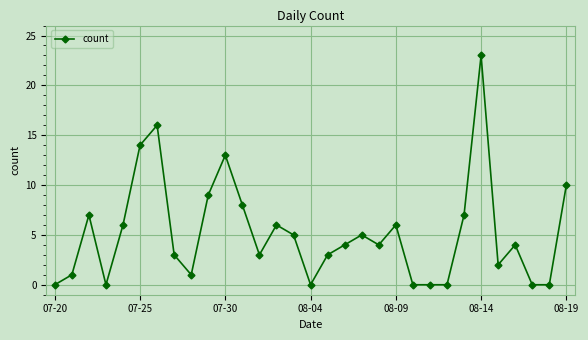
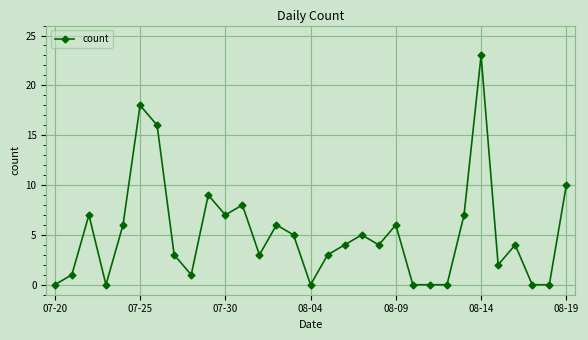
07-25: 14 -> 18
07-30: 13 -> 7
